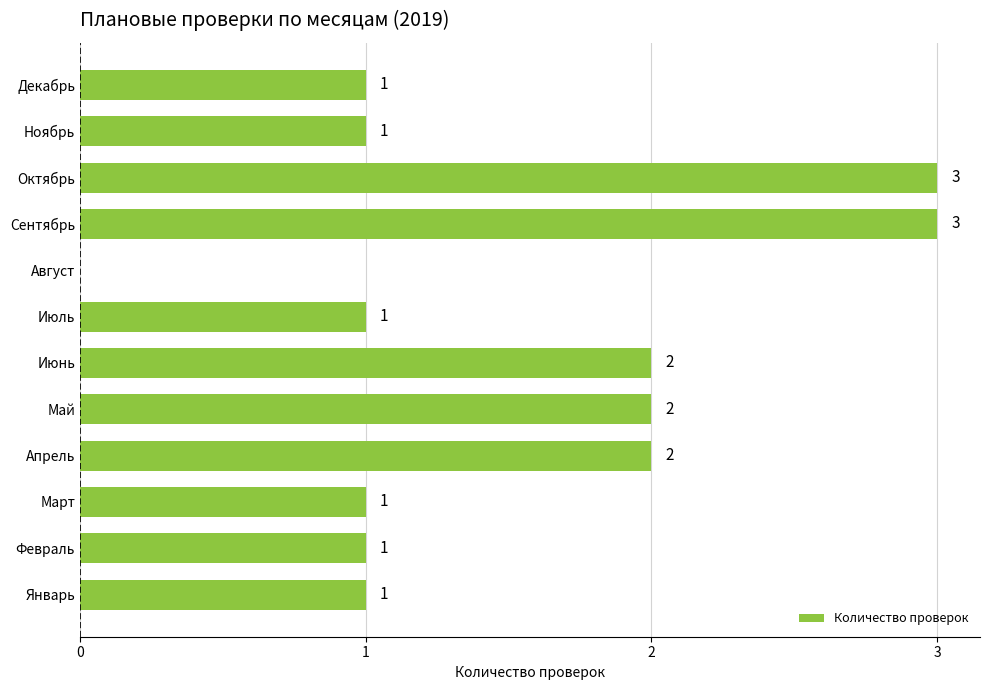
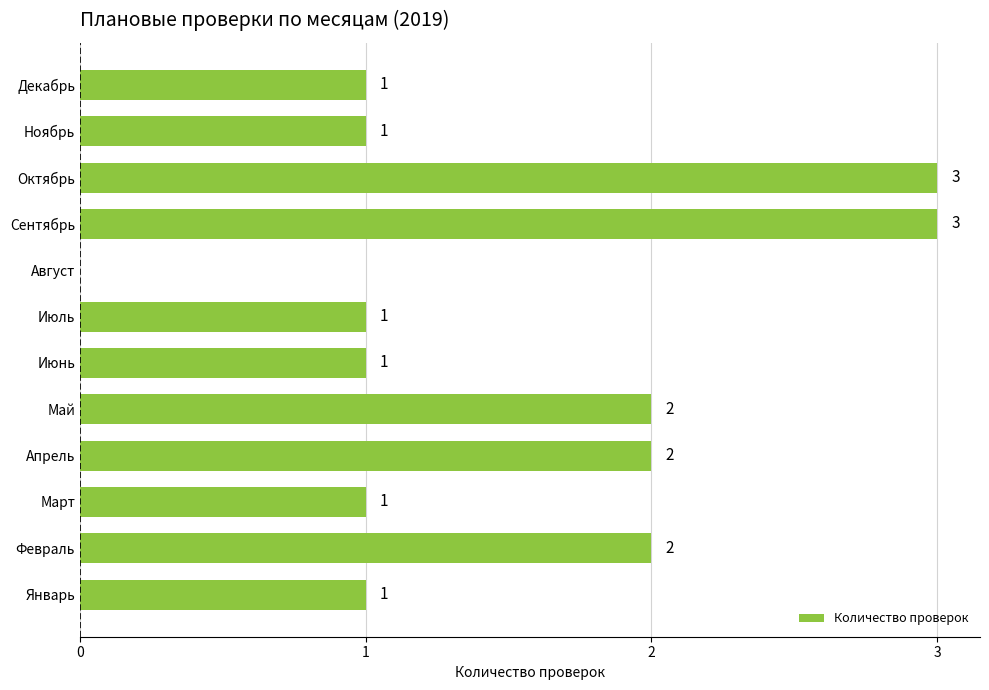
Июнь: 2 -> 1
Февраль: 1 -> 2
